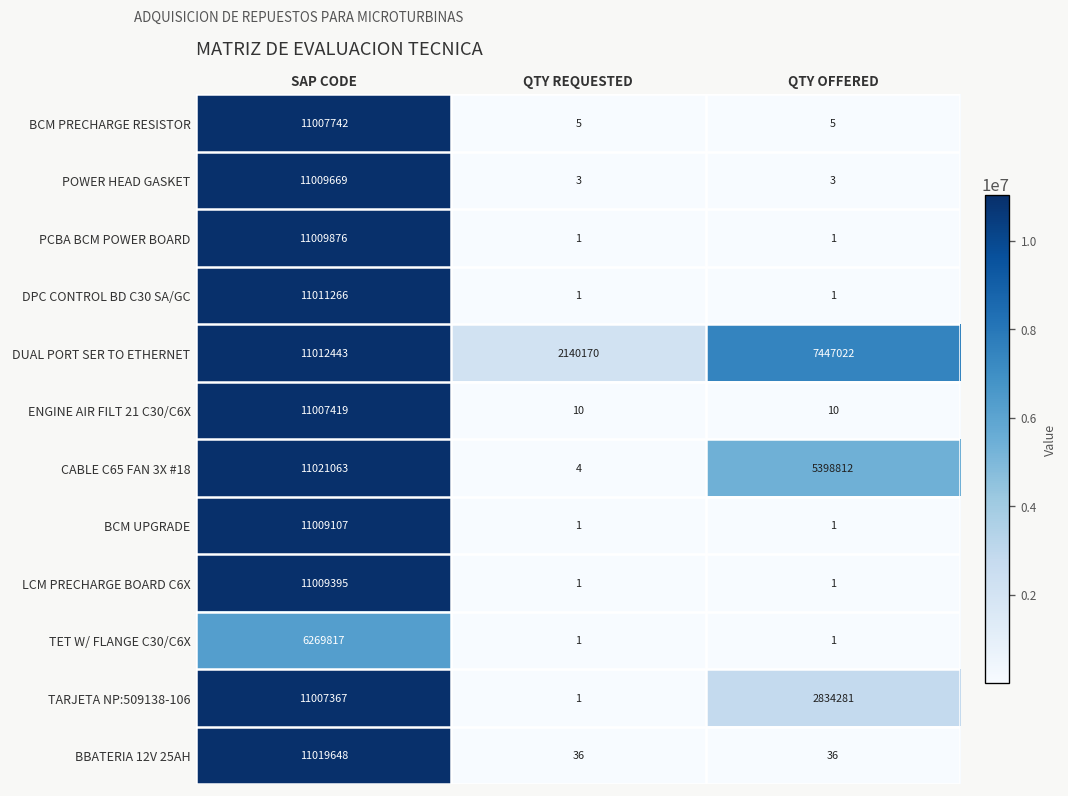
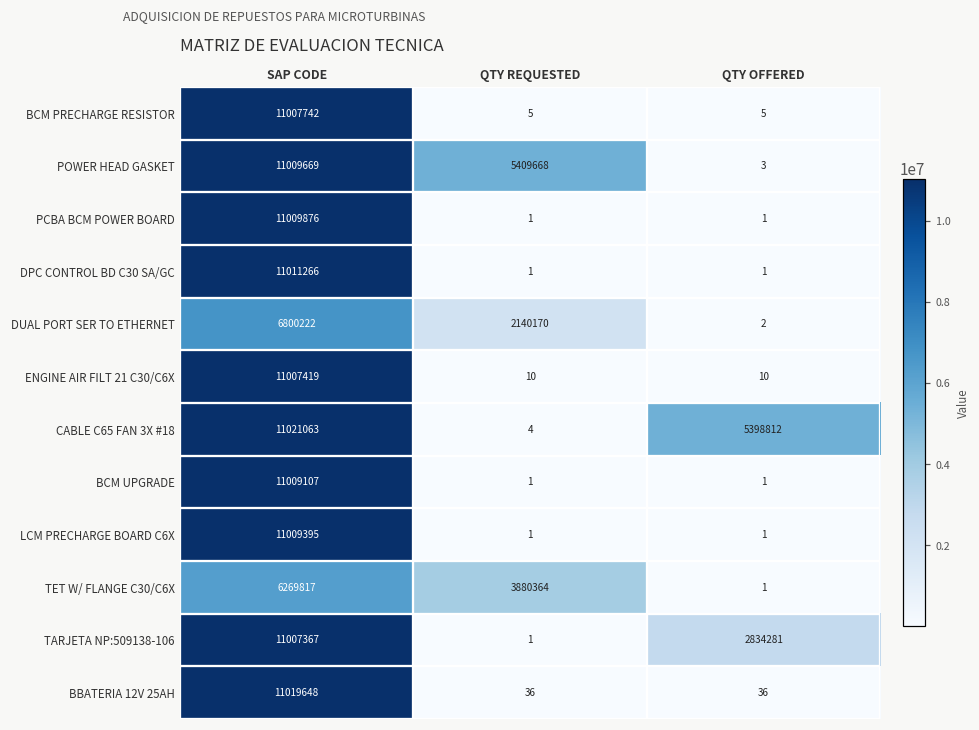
POWER HEAD GASKET, QTY REQUESTED: 3 -> 5409668
DUAL PORT SER TO ETHERNET, SAP CODE: 11012443 -> 6800222
DUAL PORT SER TO ETHERNET, QTY OFFERED: 7447022 -> 2
TET W/ FLANGE C30/C6X, QTY REQUESTED: 1 -> 3880364
